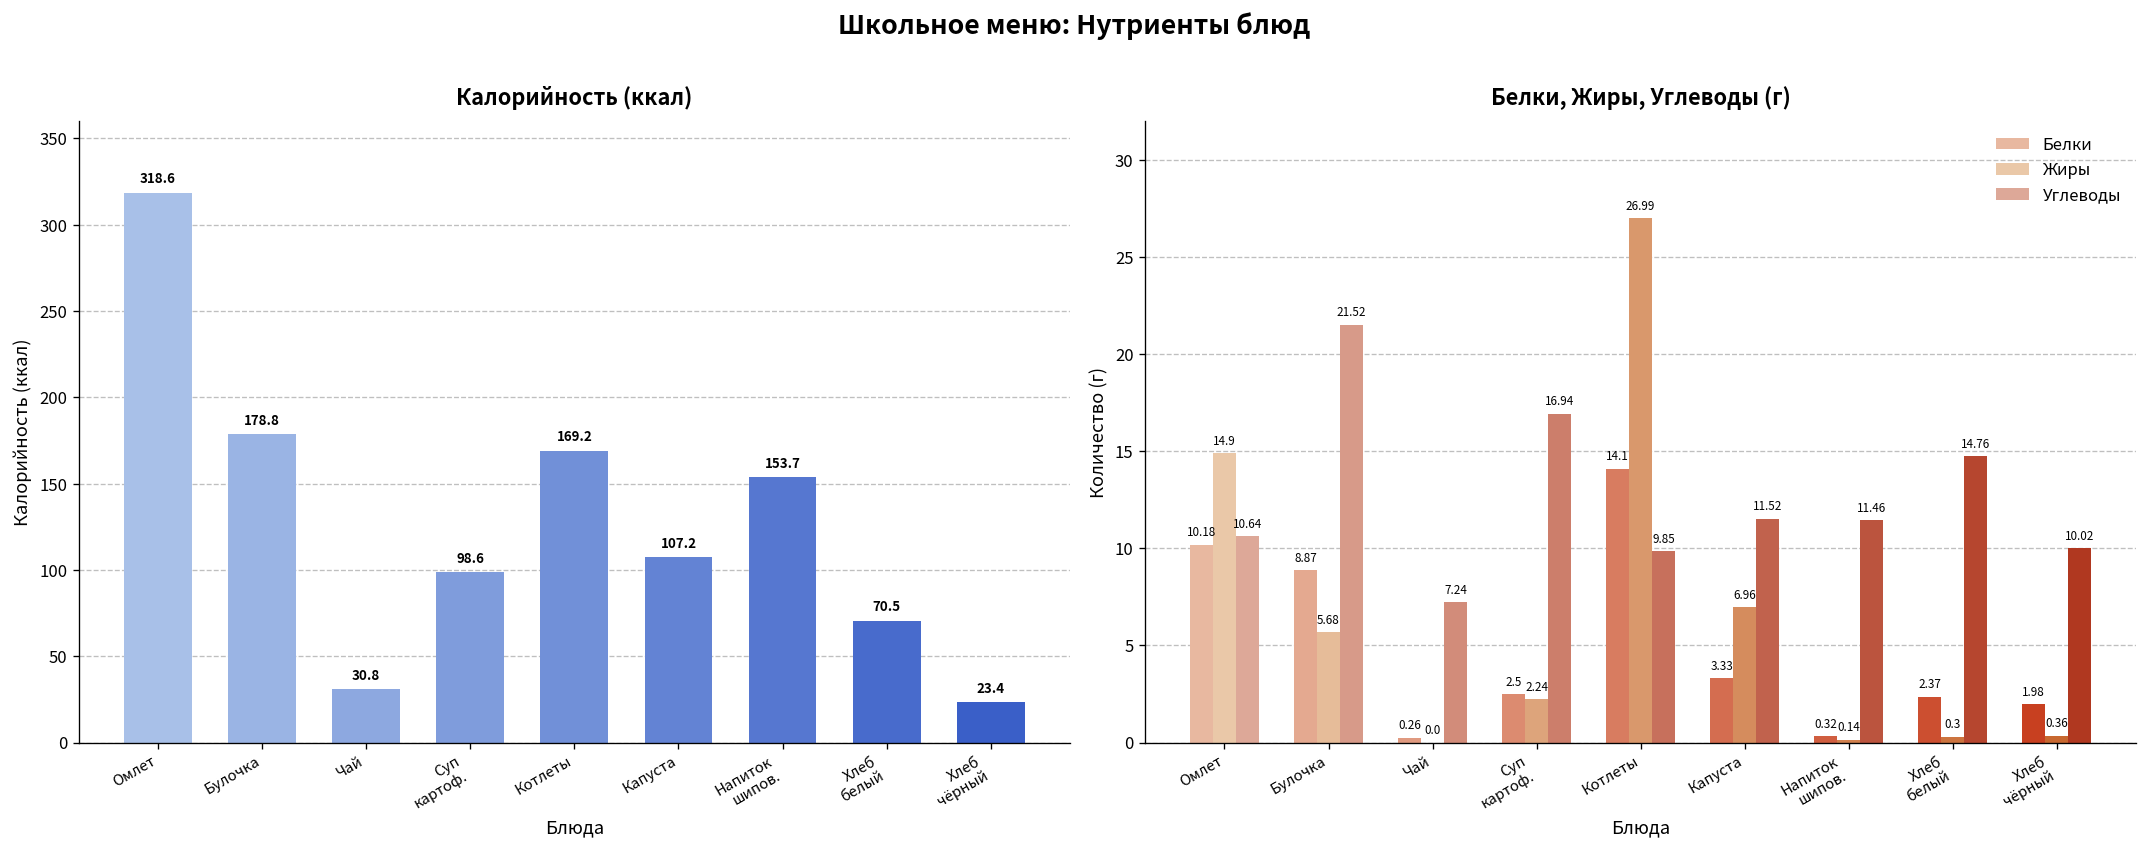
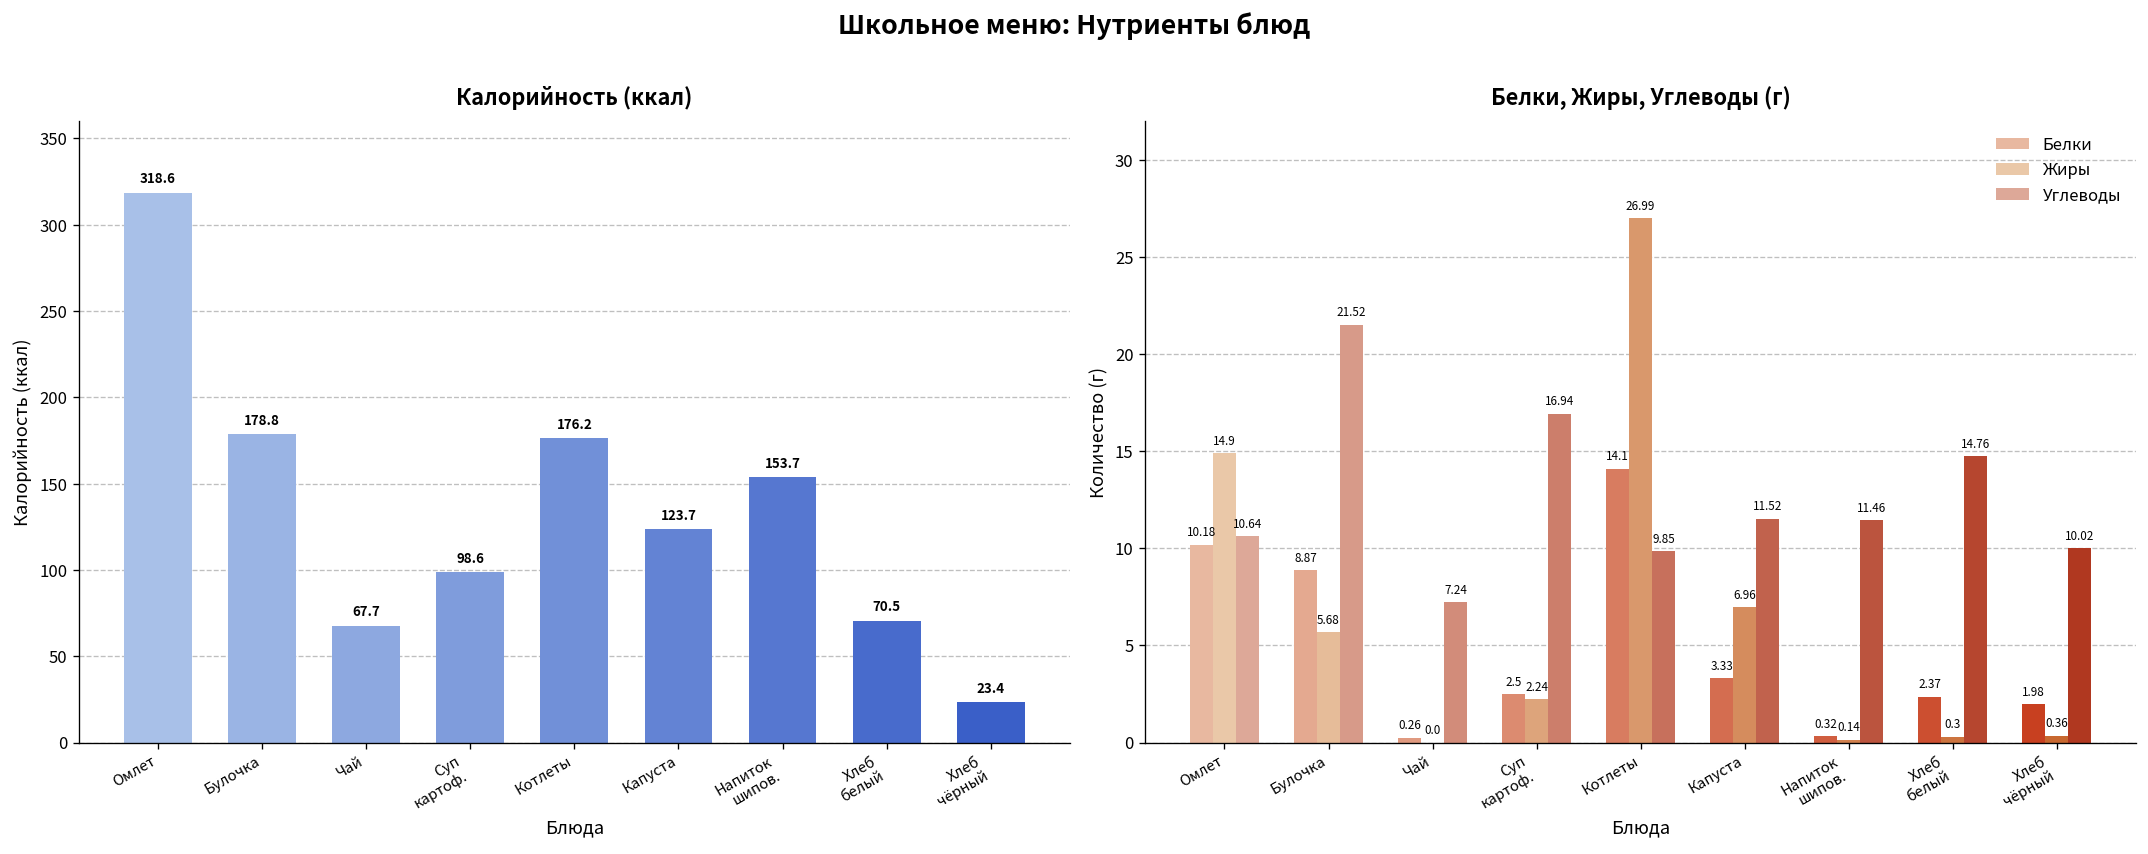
Калорийность (ккал), Чай: 30.8 -> 67.7
Калорийность (ккал), Котлеты: 169.2 -> 176.2
Калорийность (ккал), Капуста: 107.2 -> 123.7
